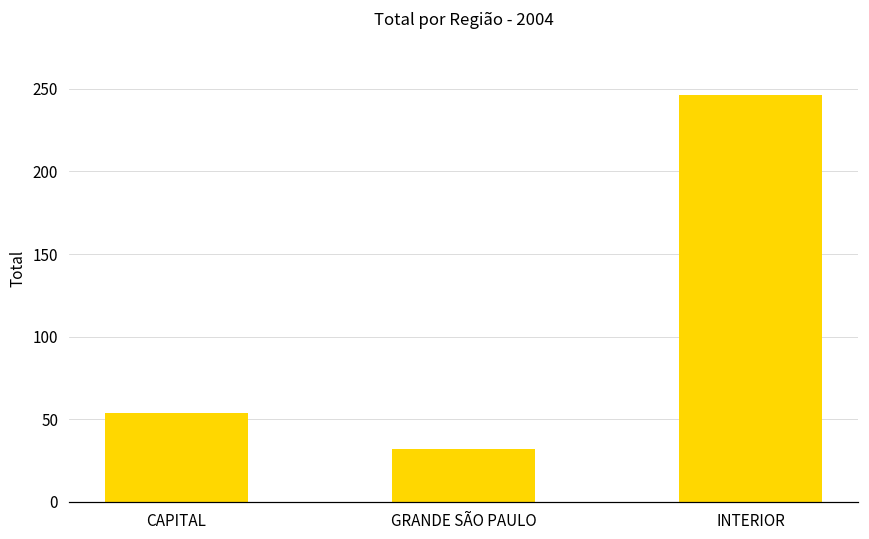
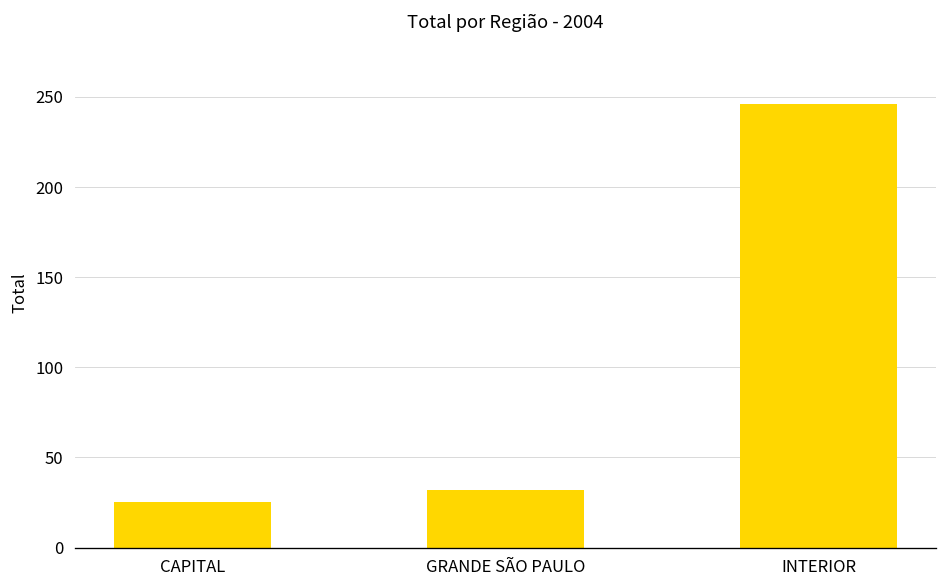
CAPITAL: 54 -> 25
